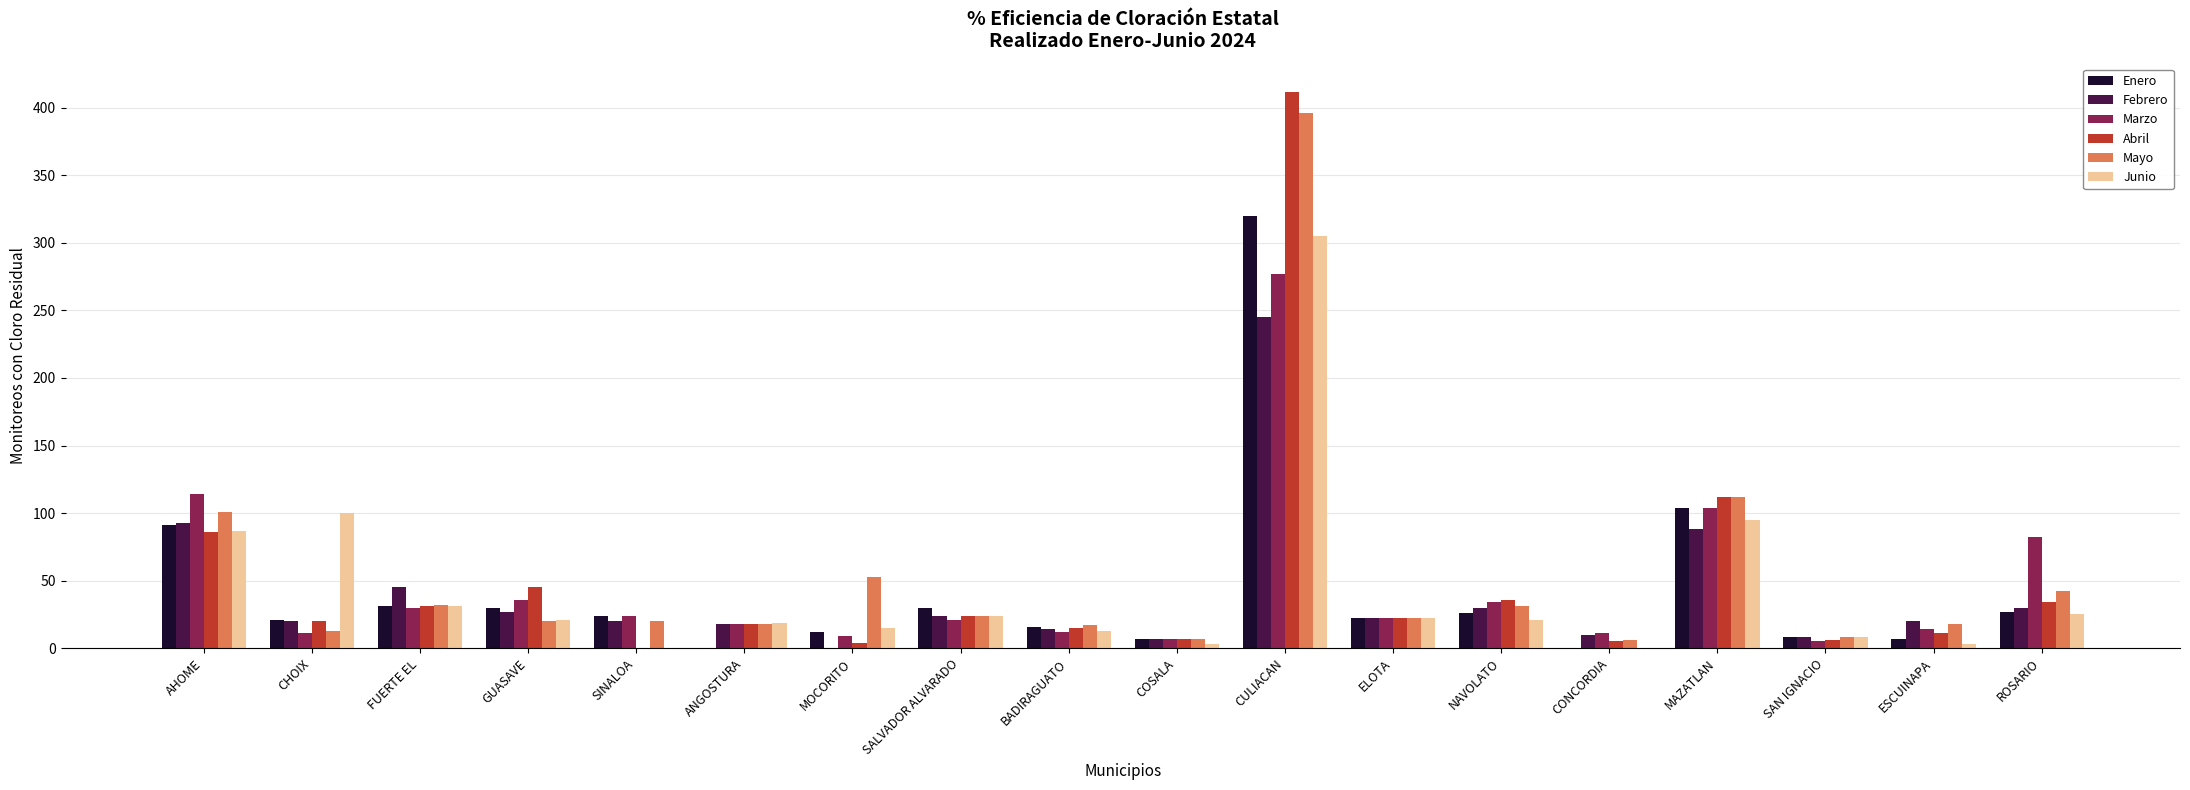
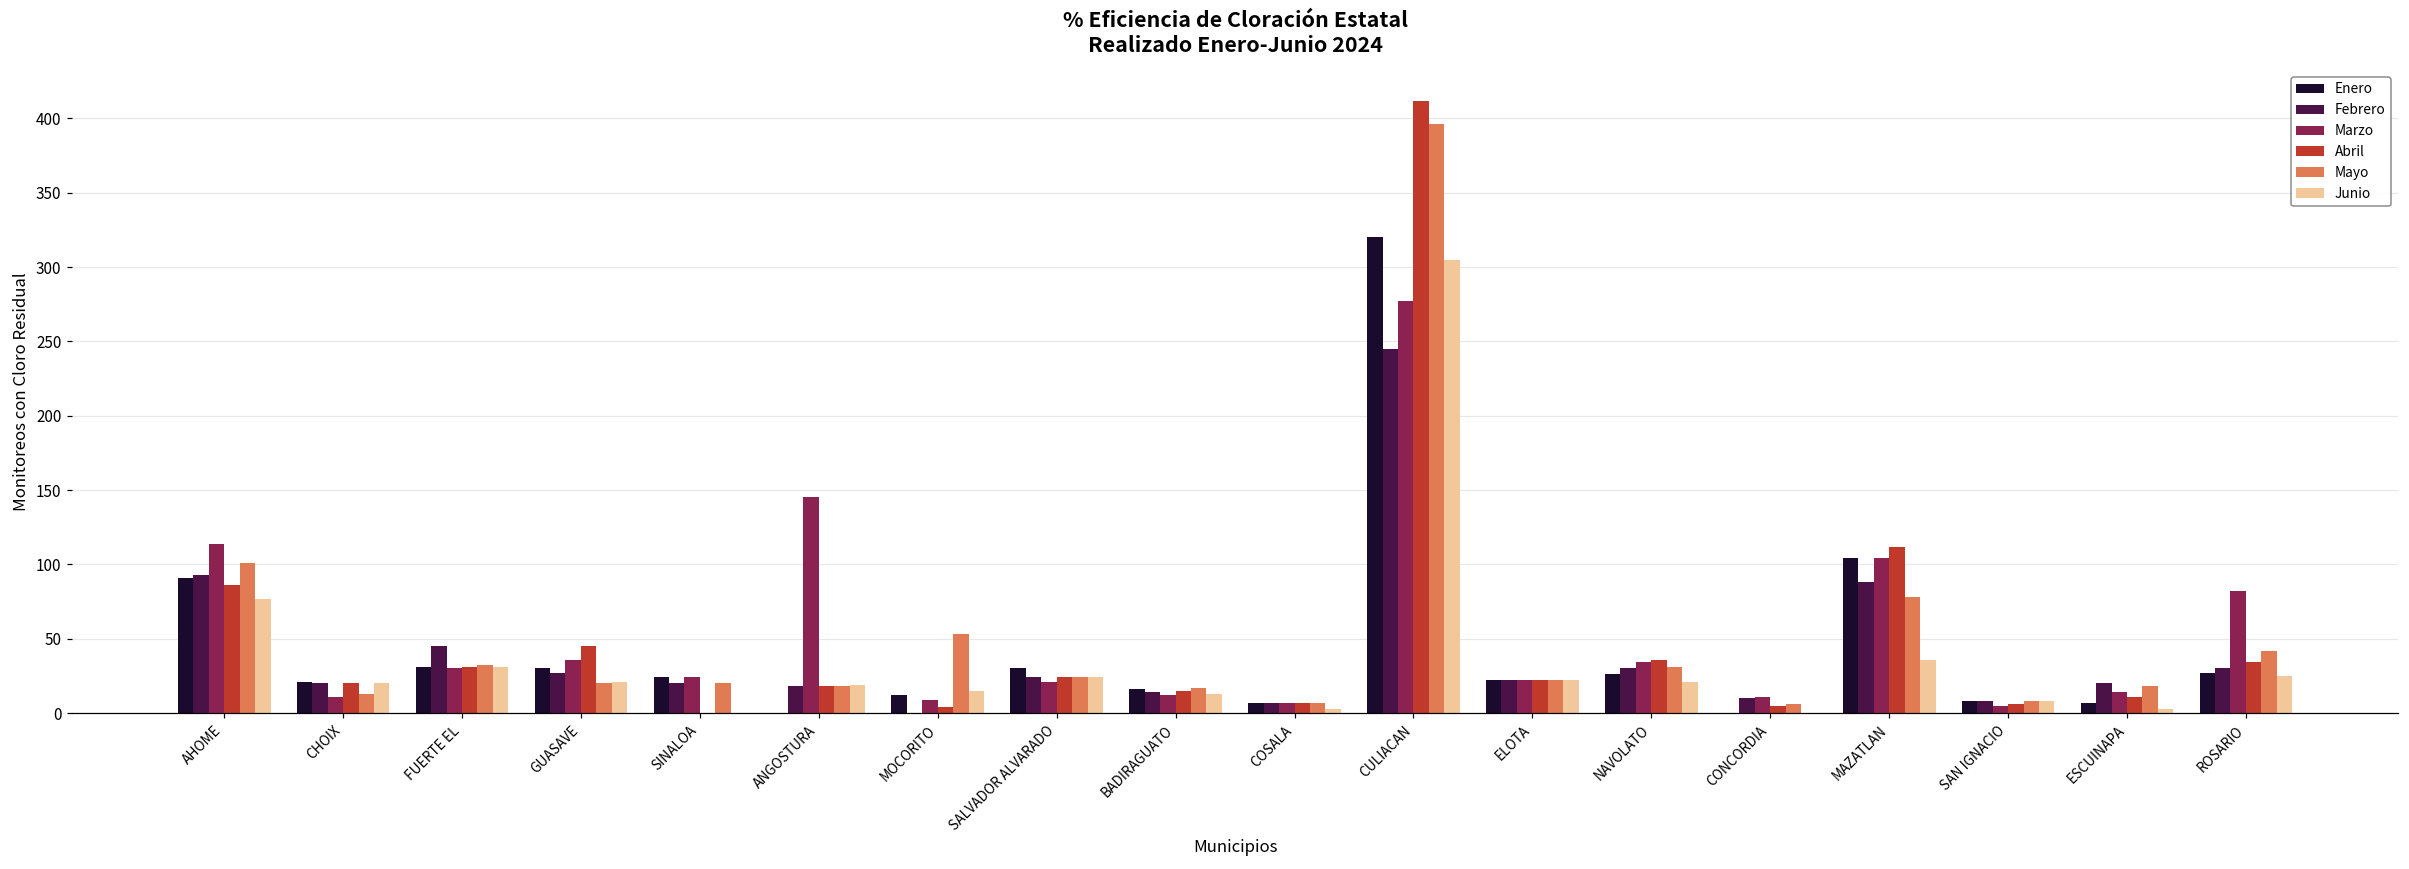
Junio, AHOME: 87 -> 77
Junio, CHOIX: 100 -> 20
Marzo, ANGOSTURA: 18 -> 145
Mayo, MAZATLAN: 112 -> 78
Junio, MAZATLAN: 95 -> 36
